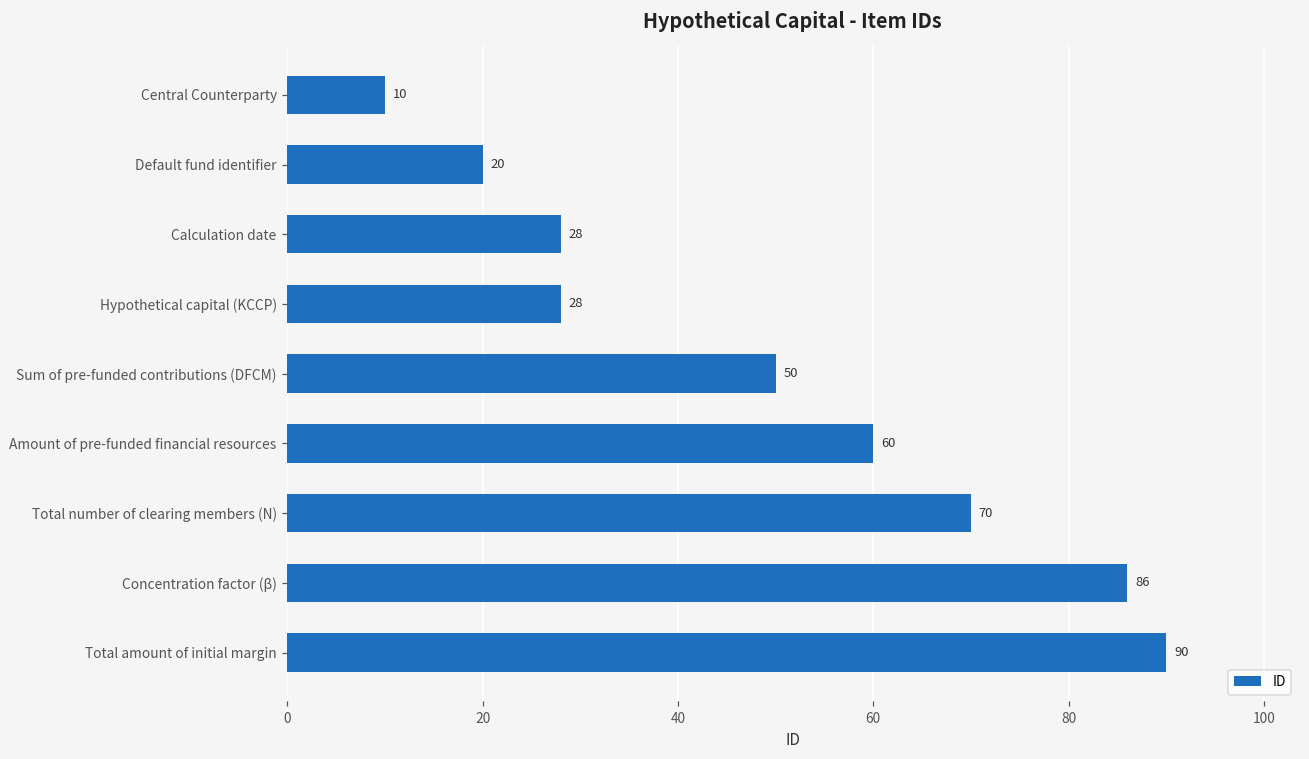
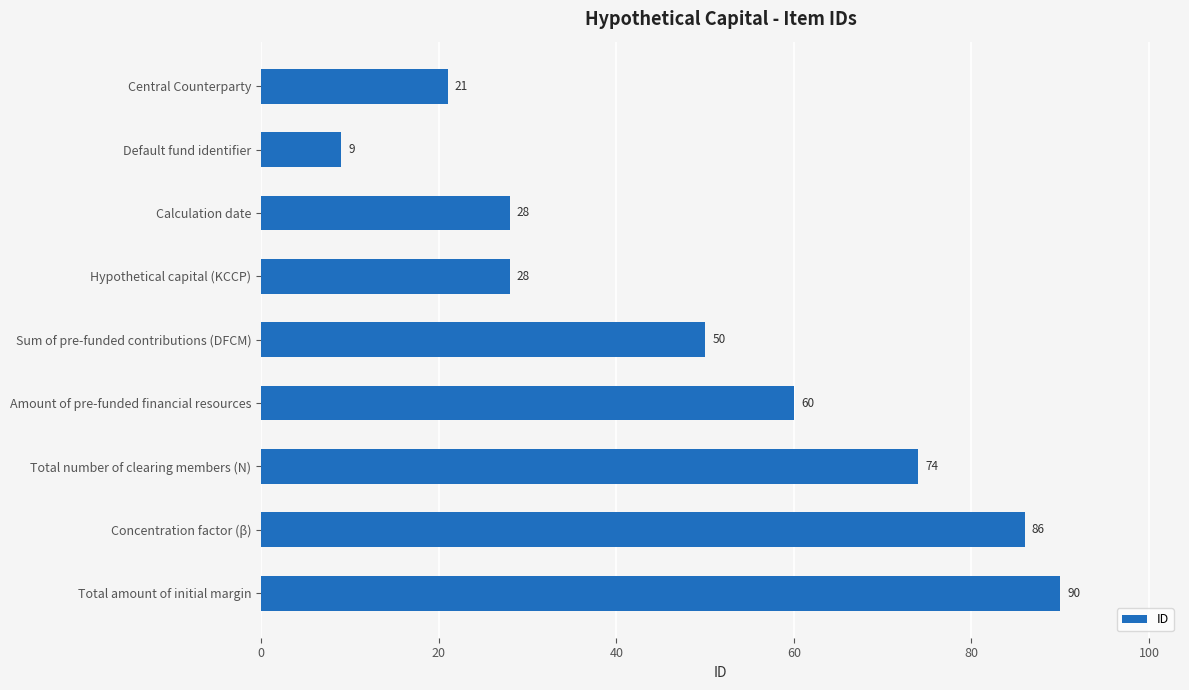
Central Counterparty: 10 -> 21
Default fund identifier: 20 -> 9
Total number of clearing members (N): 70 -> 74
